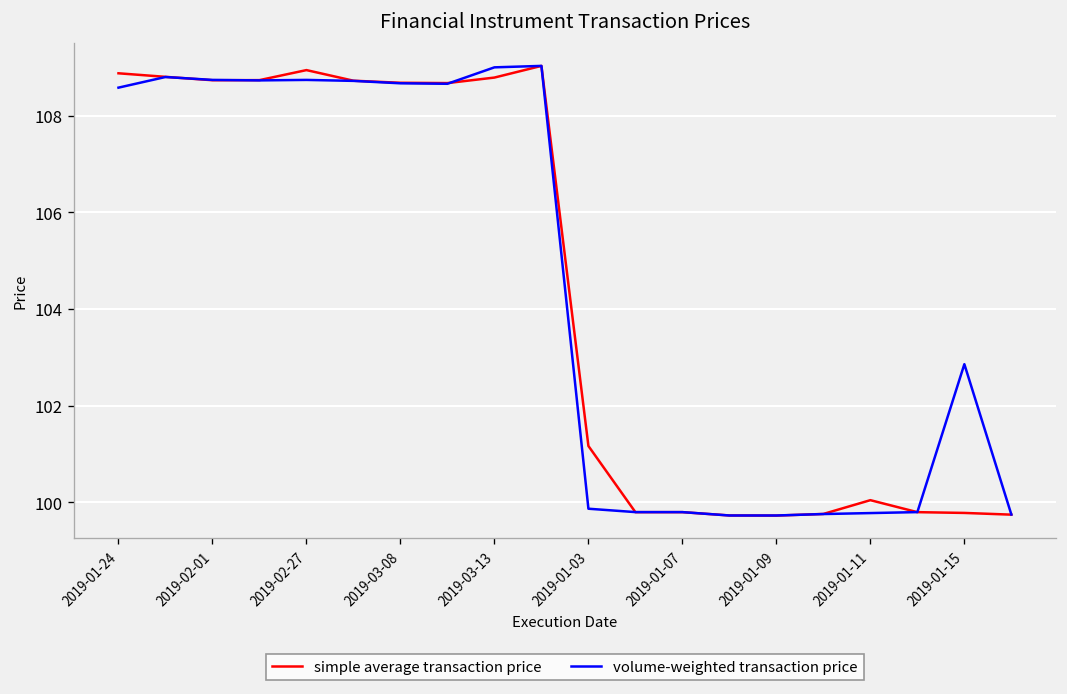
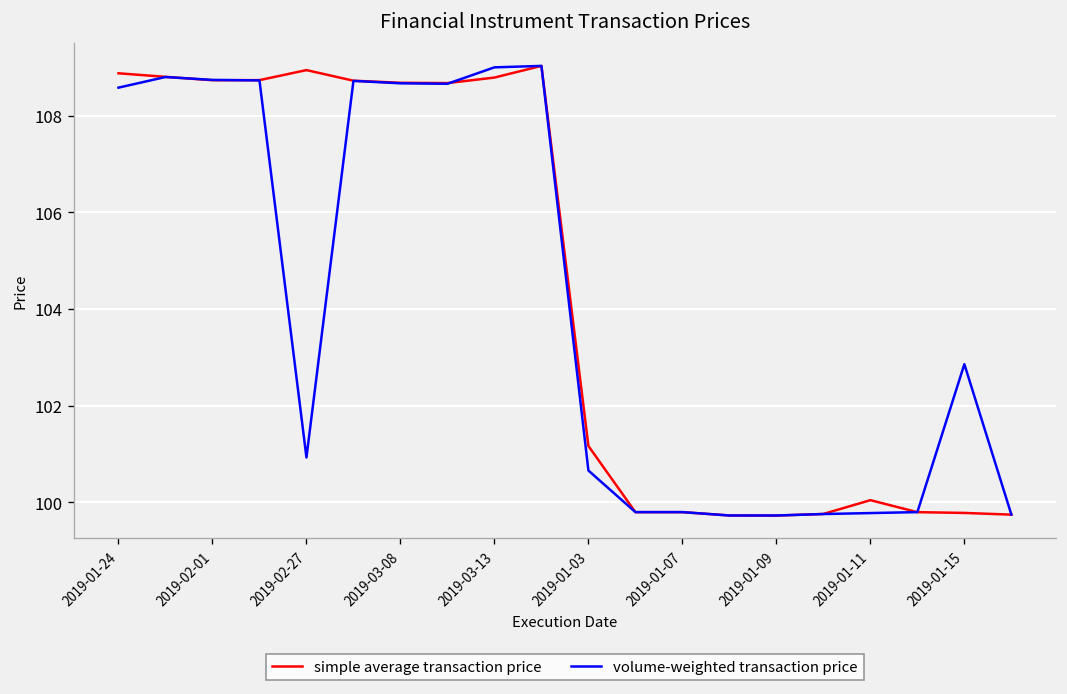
volume-weighted transaction price, 2019-02-27: 108.7 -> 100.9
volume-weighted transaction price, 2019-01-03: 99.9 -> 100.7
